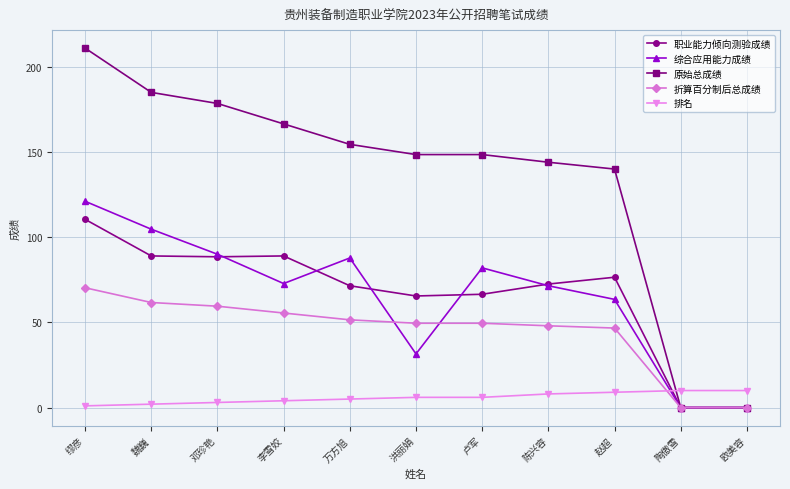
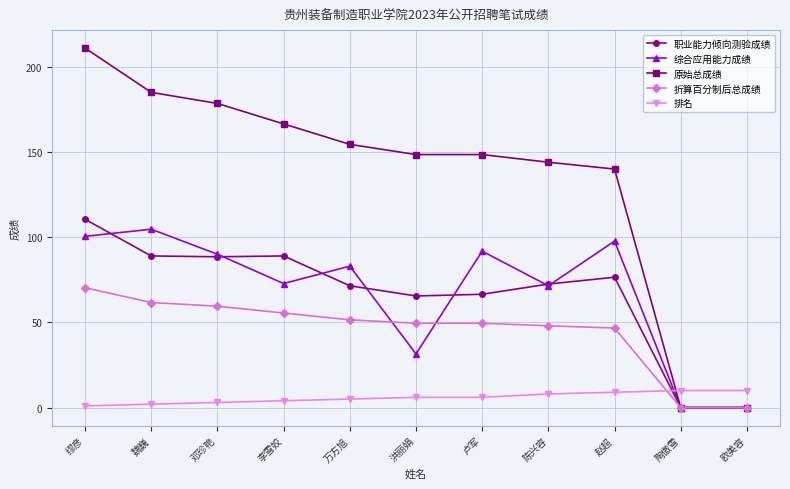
综合应用能力成绩, 缪彦: 121 -> 101
综合应用能力成绩, 万方旭: 88 -> 83
综合应用能力成绩, 卢军: 82 -> 92
综合应用能力成绩, 赵超: 64 -> 98
